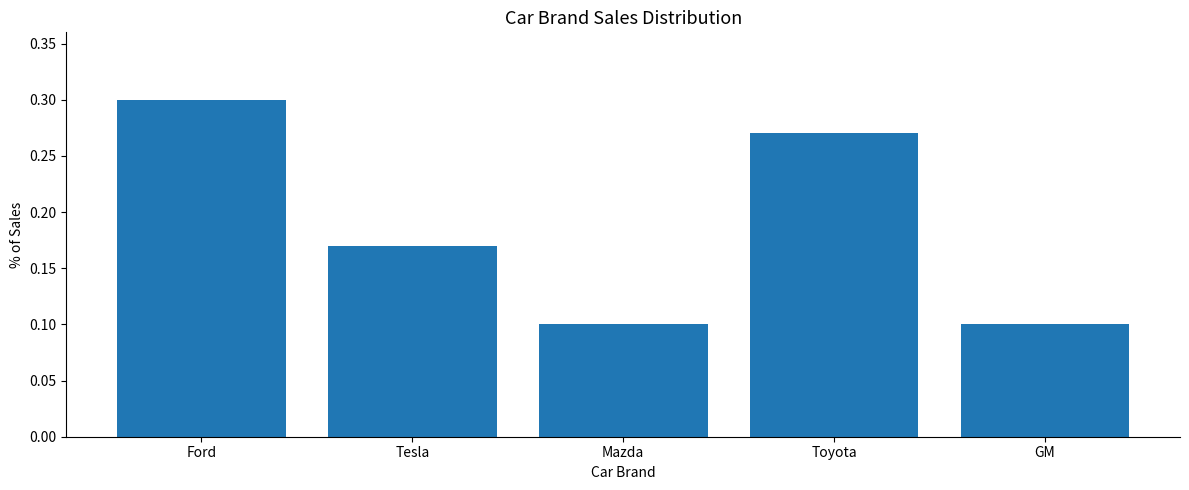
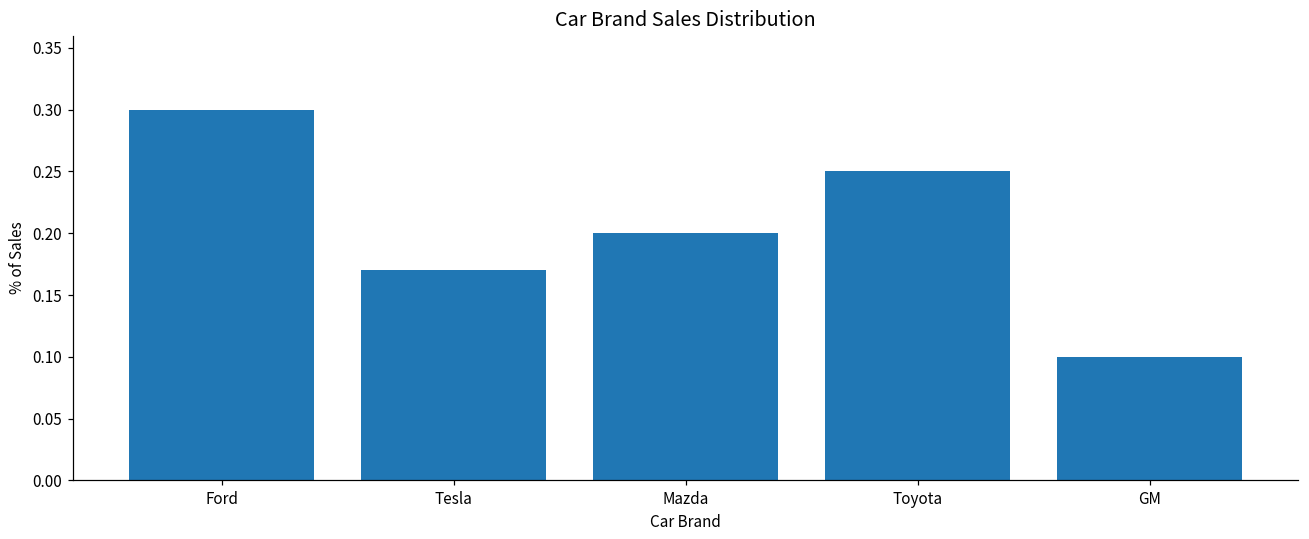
Mazda: 0.1 -> 0.2
Toyota: 0.27 -> 0.25
